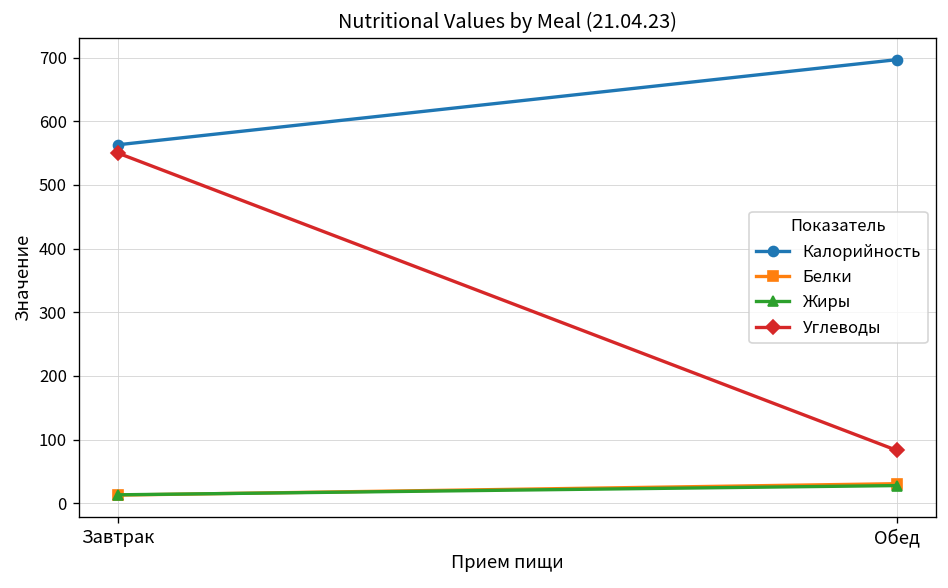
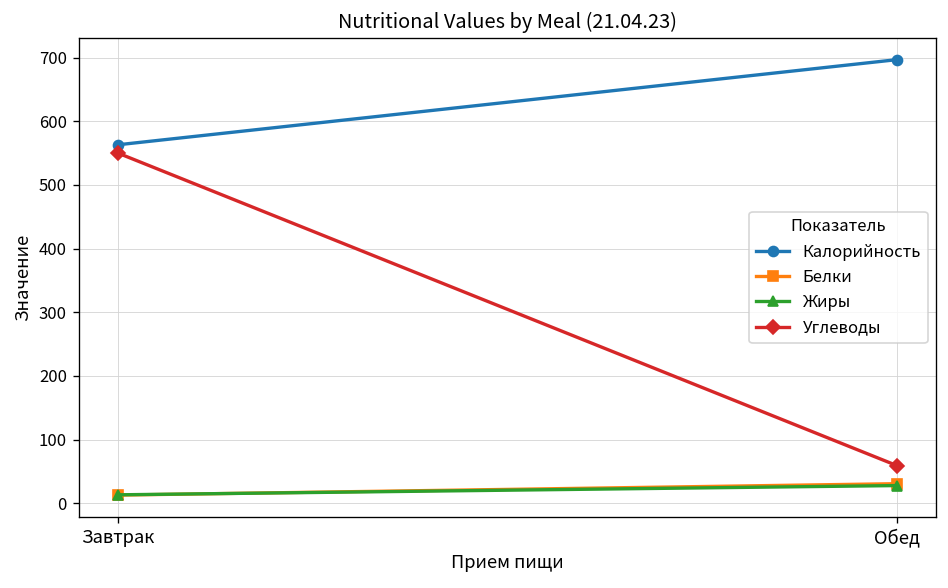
Углеводы, Обед: 80 -> 60
